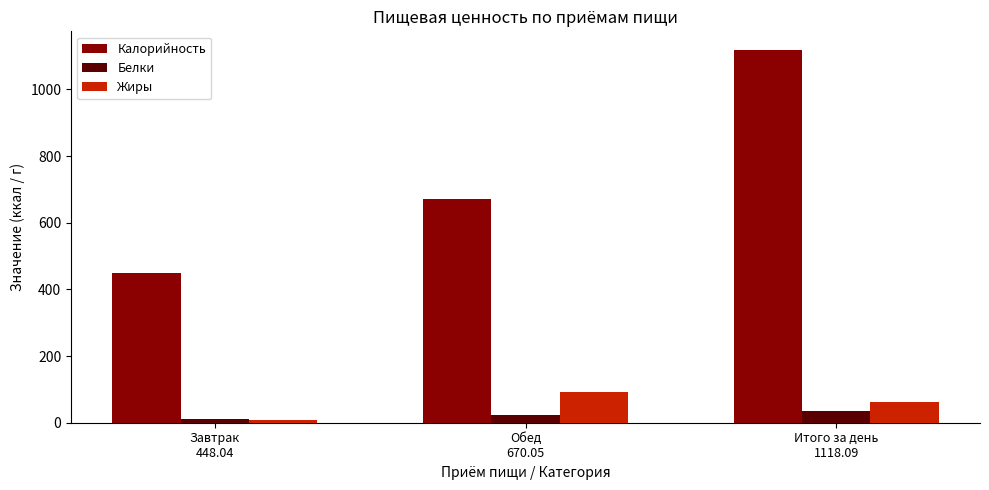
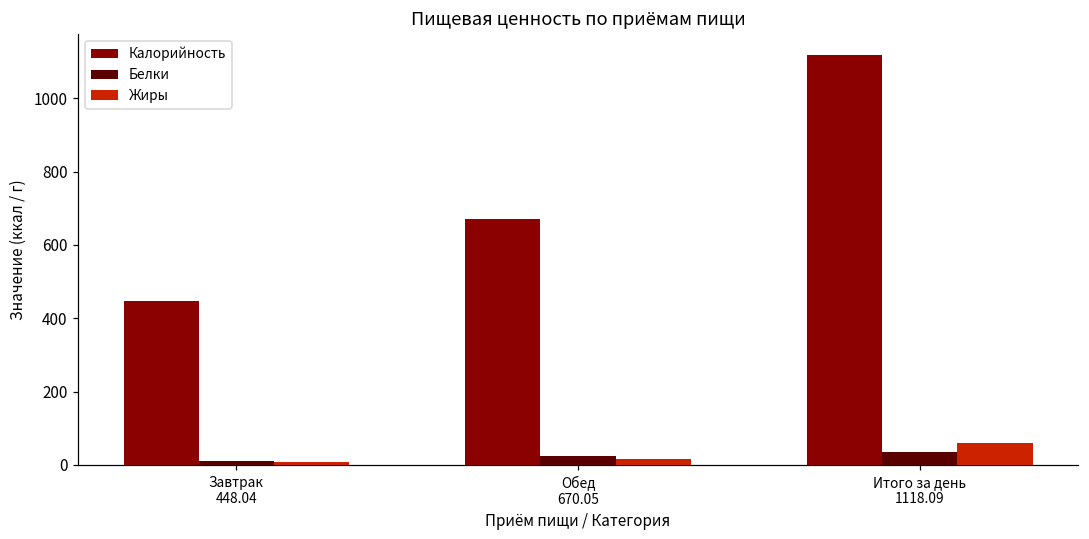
Жиры, Обед 670.05: 90 -> 20
